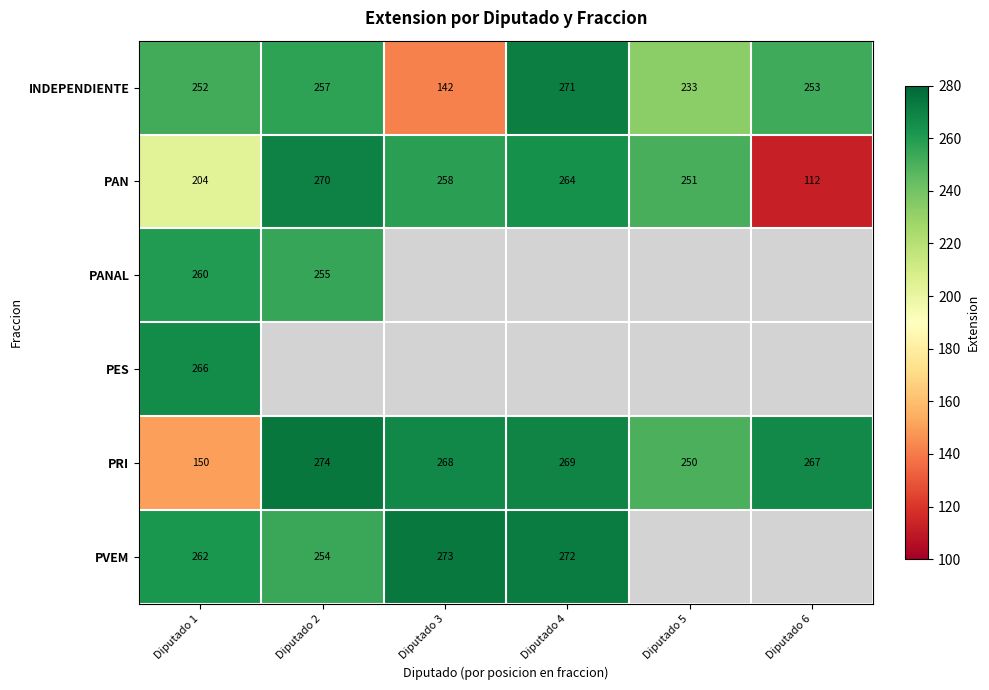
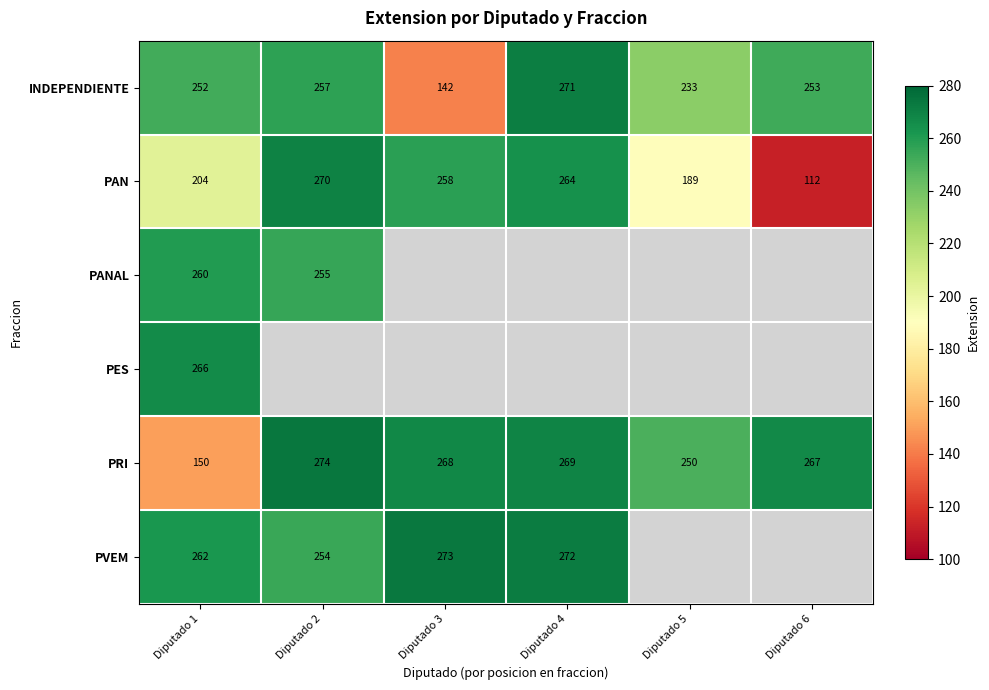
PAN, Diputado 5: 251 -> 189
